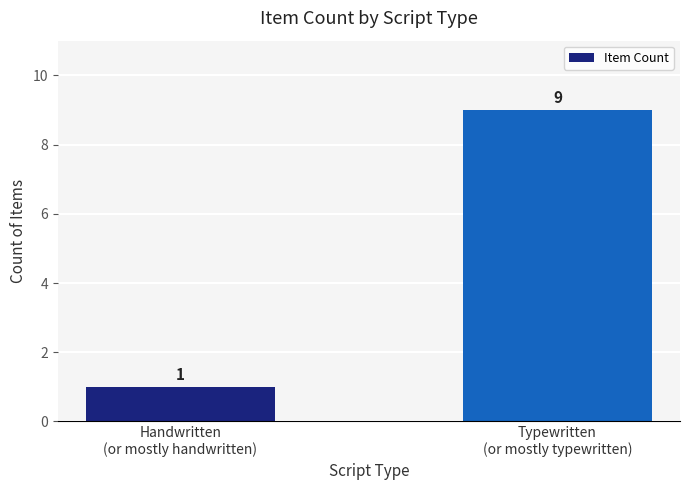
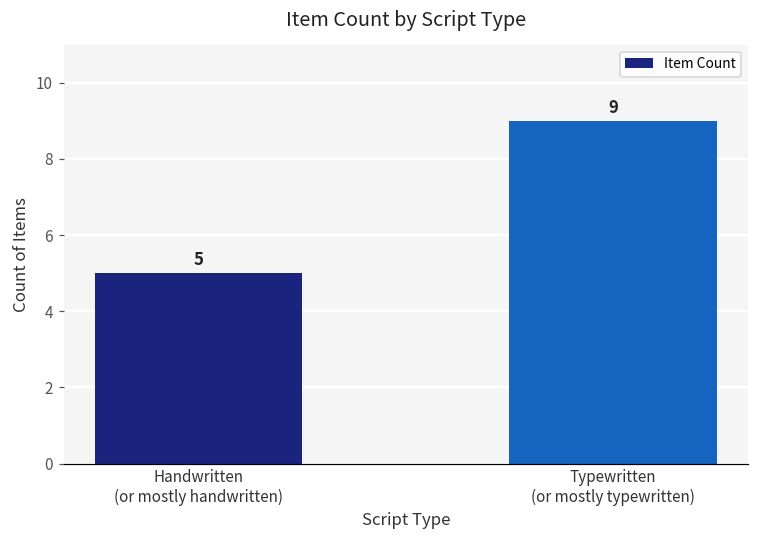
Handwritten (or mostly handwritten): 1 -> 5
